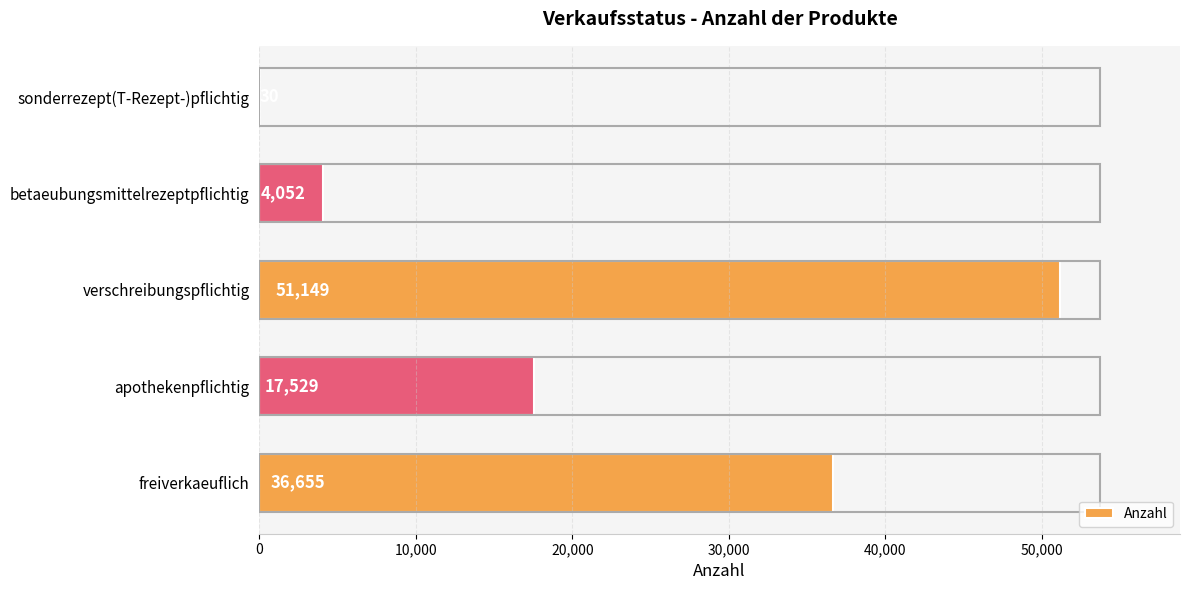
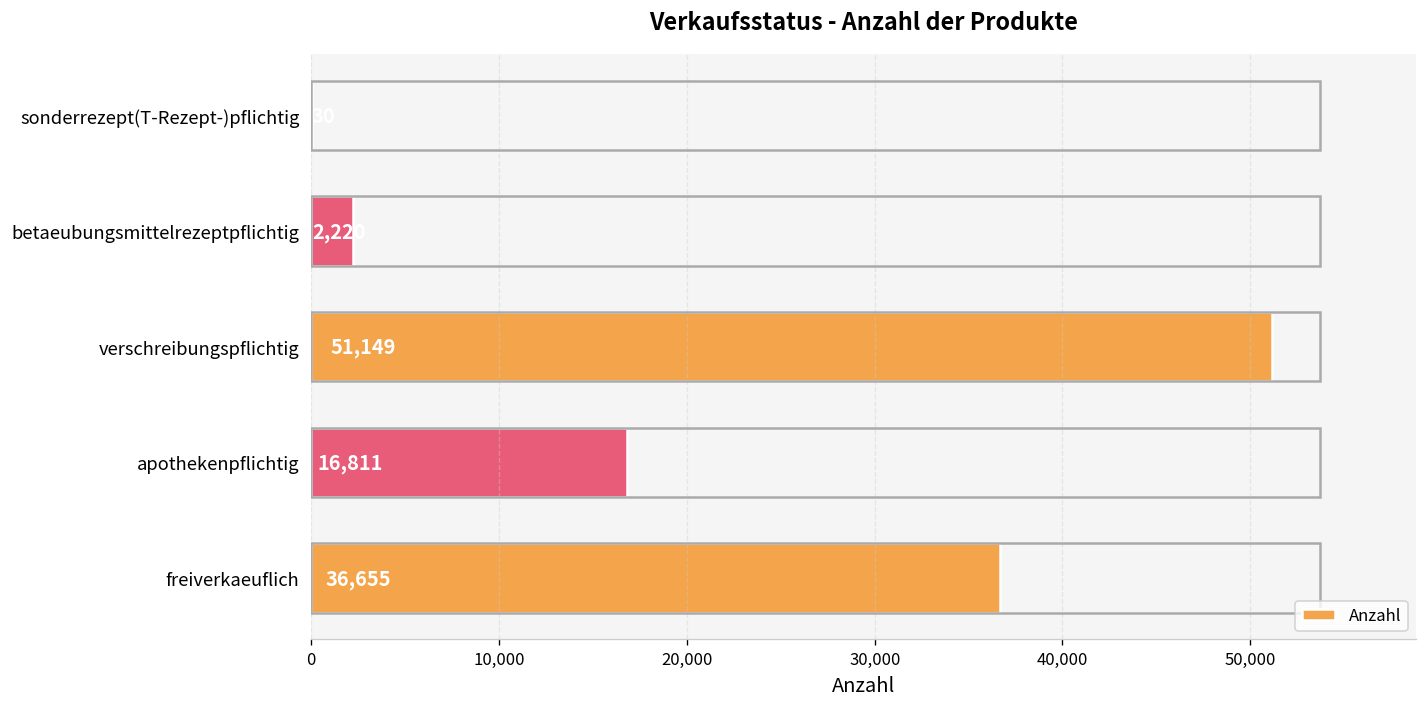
betaeubungsmittelrezeptpflichtig: 4,052 -> 2,220
apothekenpflichtig: 17,529 -> 16,811
